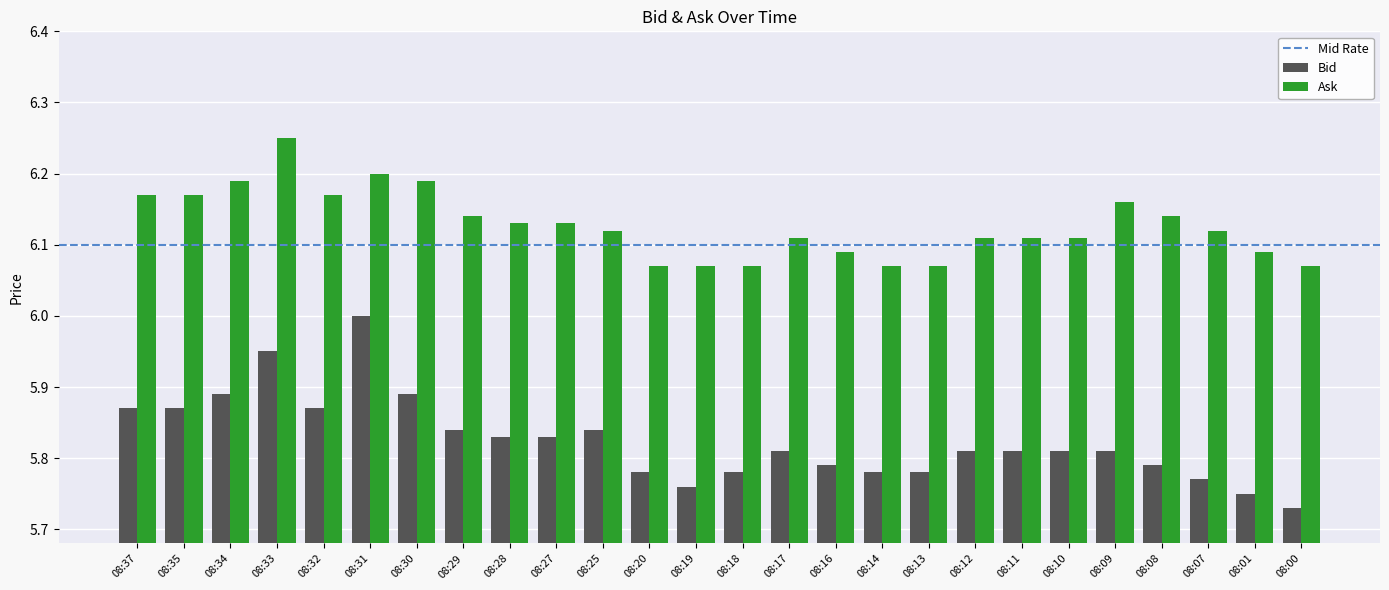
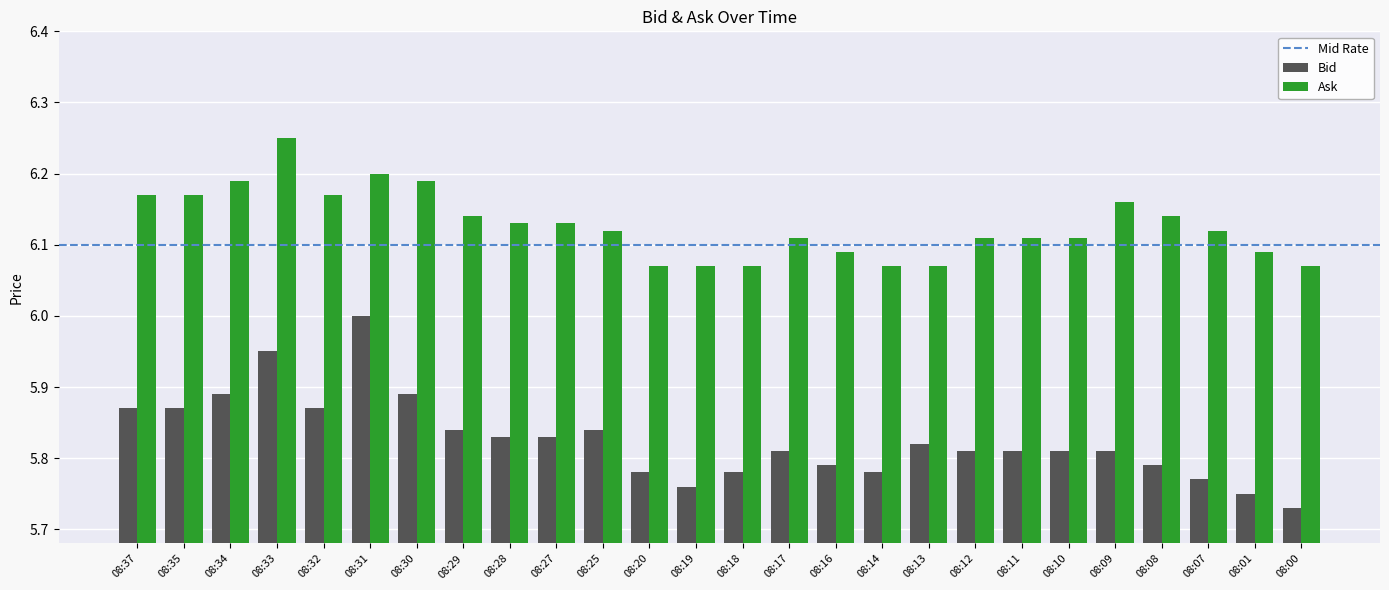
Bid, 08:13: 5.78 -> 5.82
